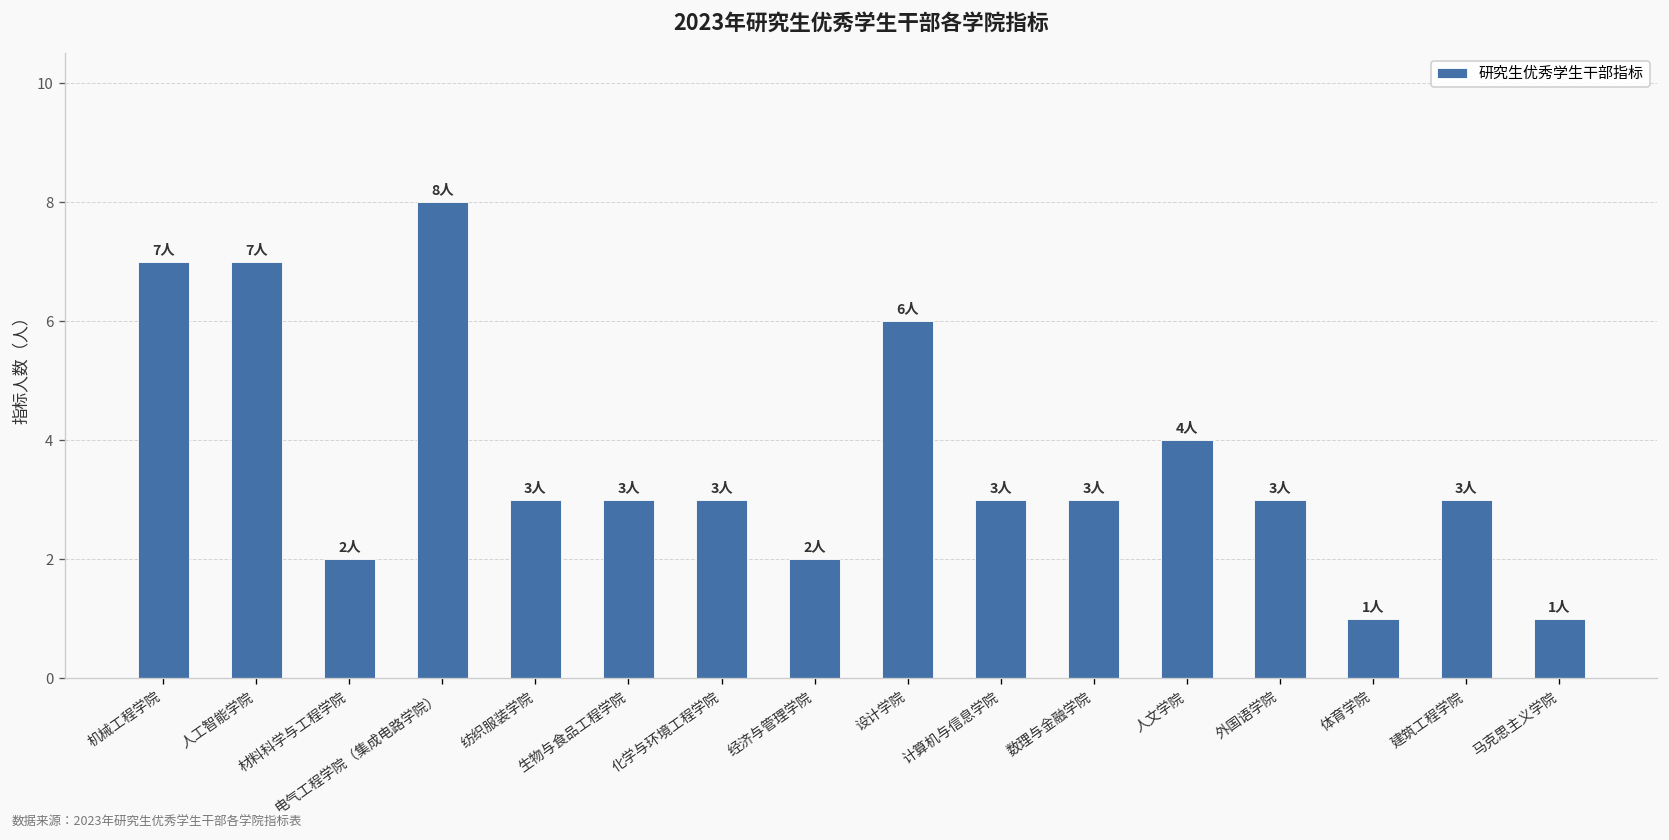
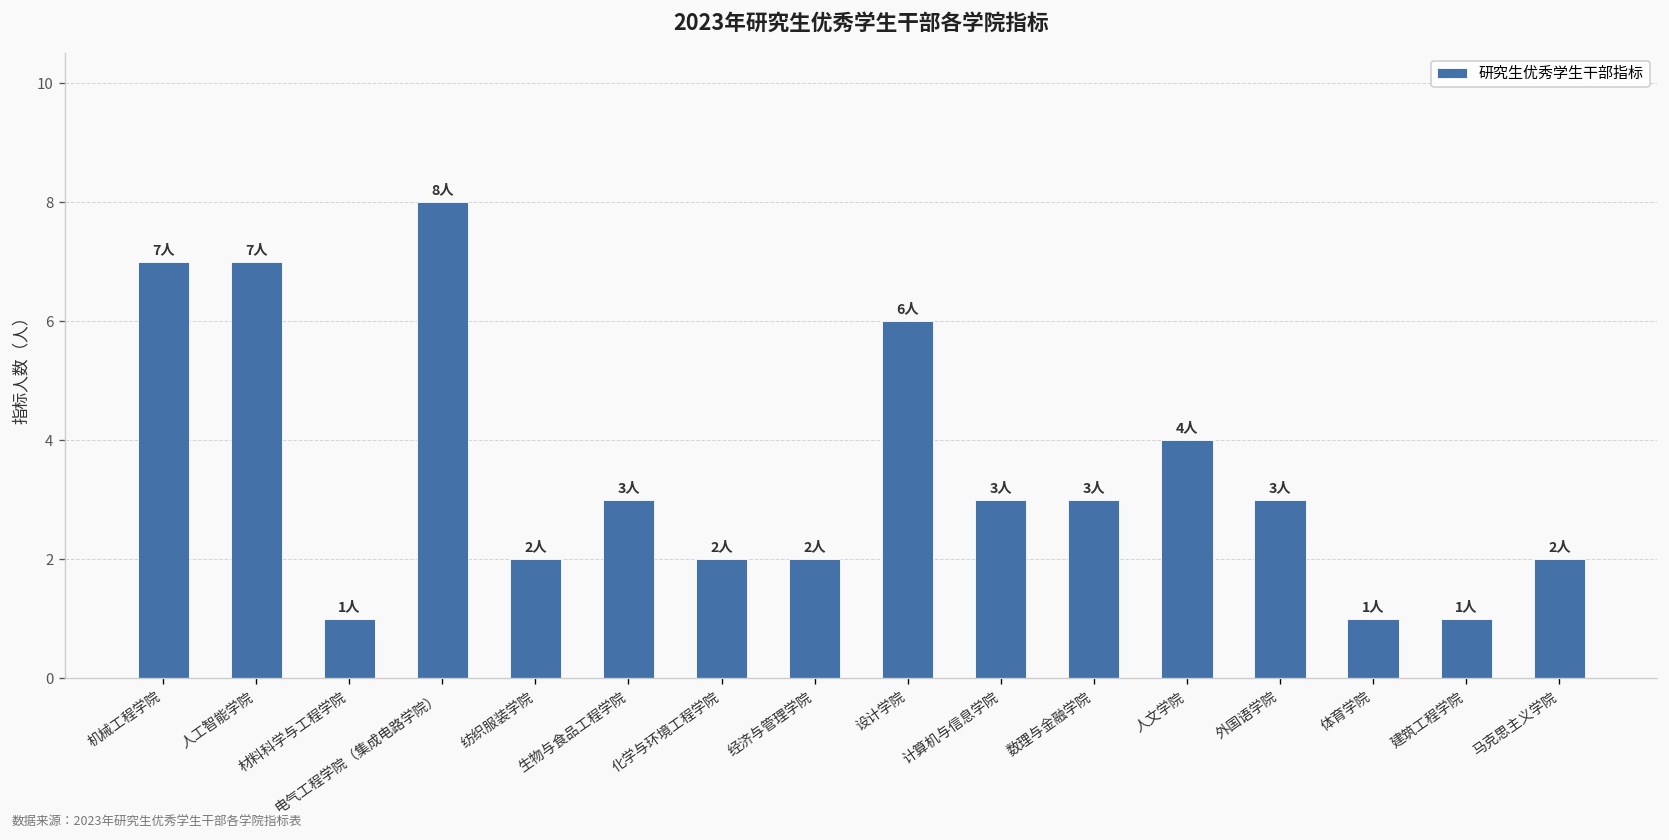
材料科学与工程学院: 2人 -> 1人
纺织服装学院: 3人 -> 2人
化学与环境工程学院: 3人 -> 2人
建筑工程学院: 3人 -> 1人
马克思主义学院: 1人 -> 2人
